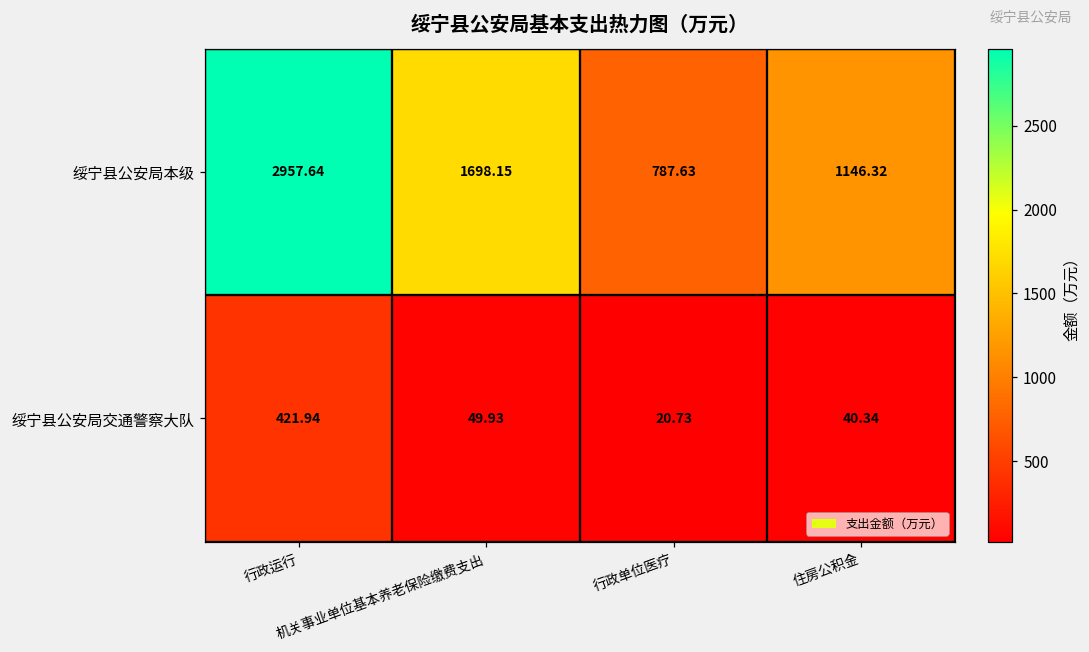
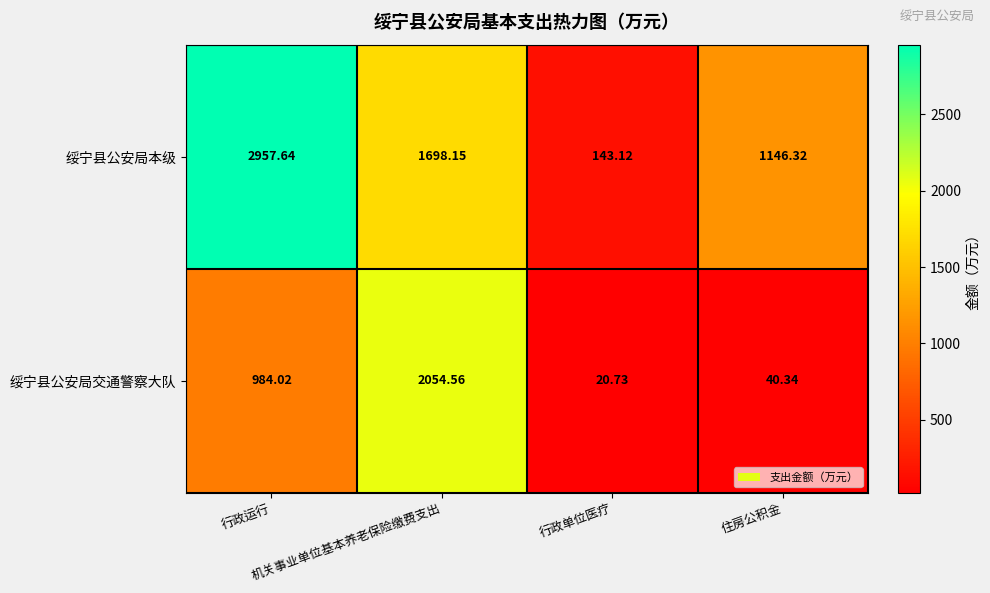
绥宁县公安局本级, 行政单位医疗: 787.63 -> 143.12
绥宁县公安局交通警察大队, 行政运行: 421.94 -> 984.02
绥宁县公安局交通警察大队, 机关事业单位基本养老保险缴费支出: 49.93 -> 2054.56
